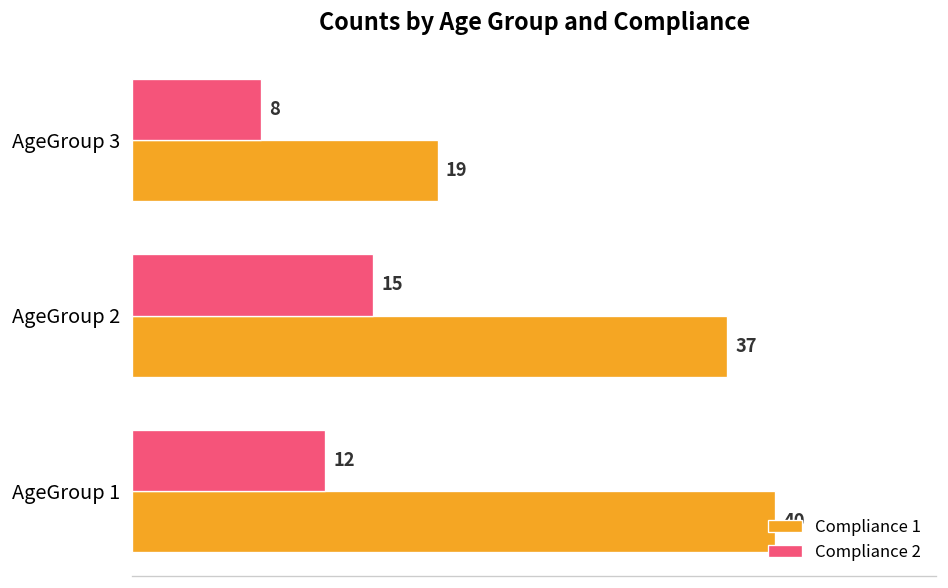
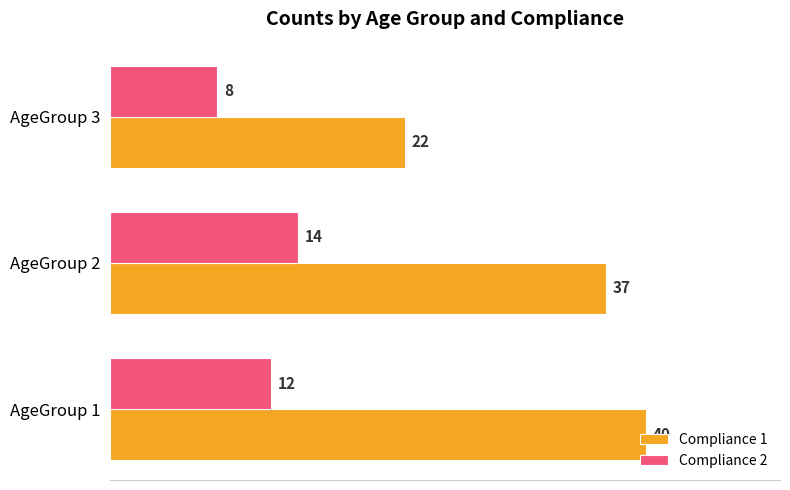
Compliance 1, AgeGroup 3: 19 -> 22
Compliance 2, AgeGroup 2: 15 -> 14
